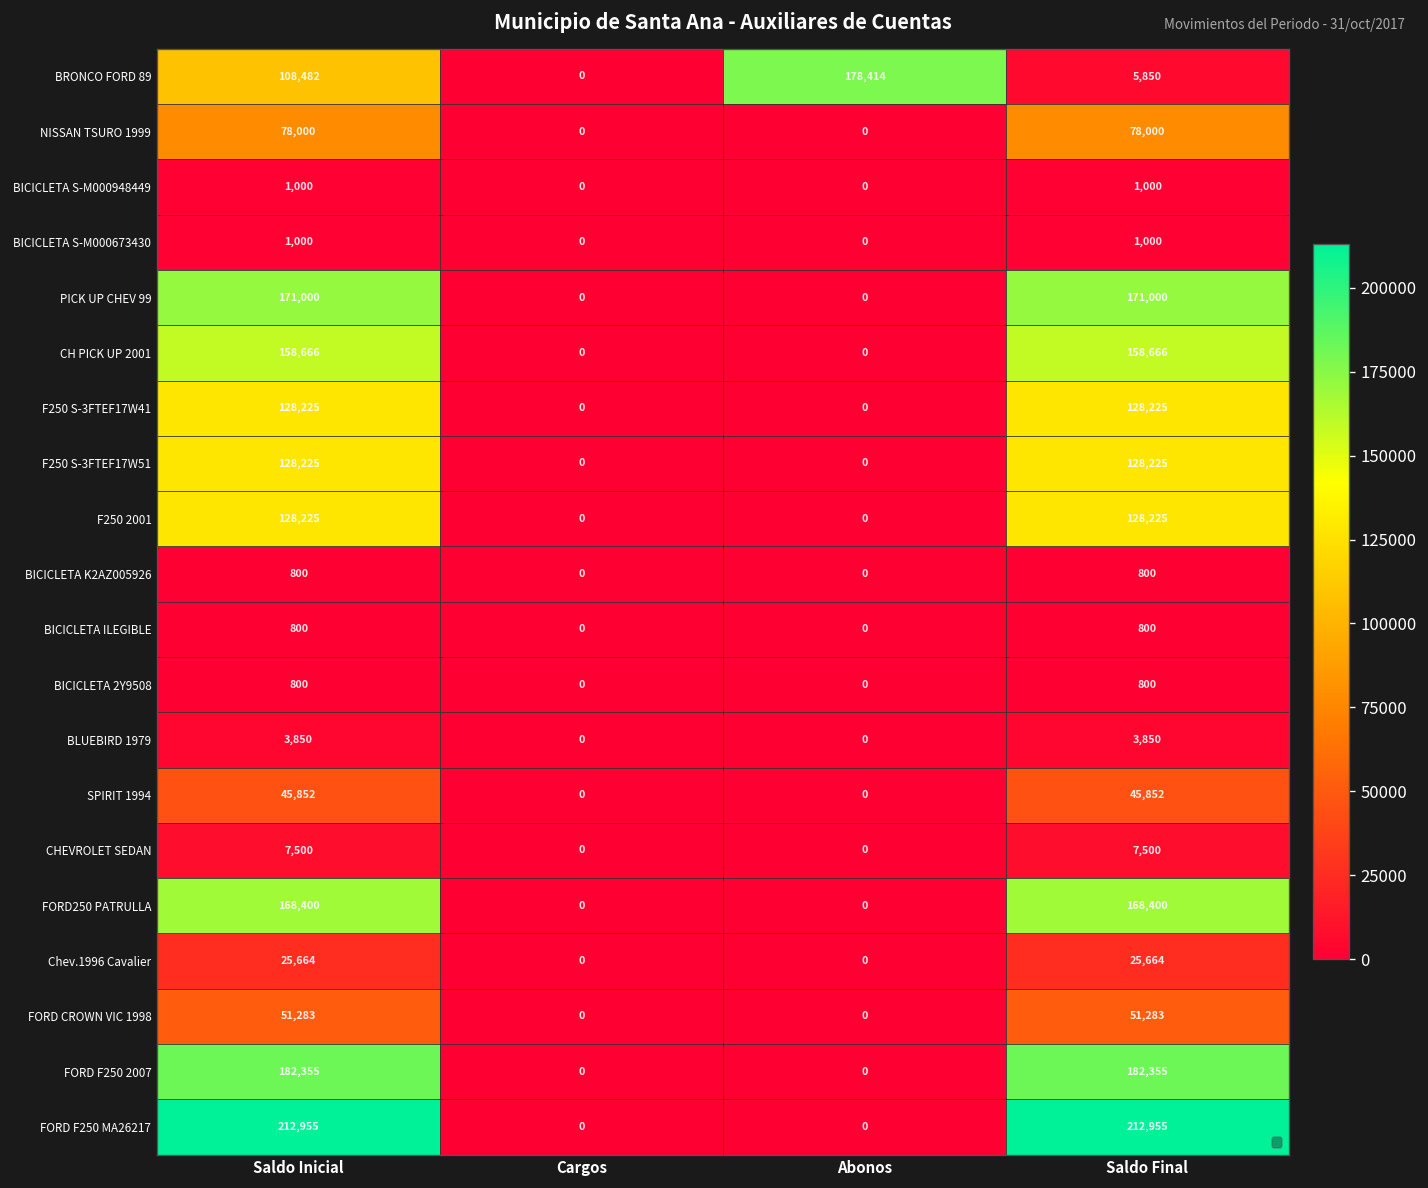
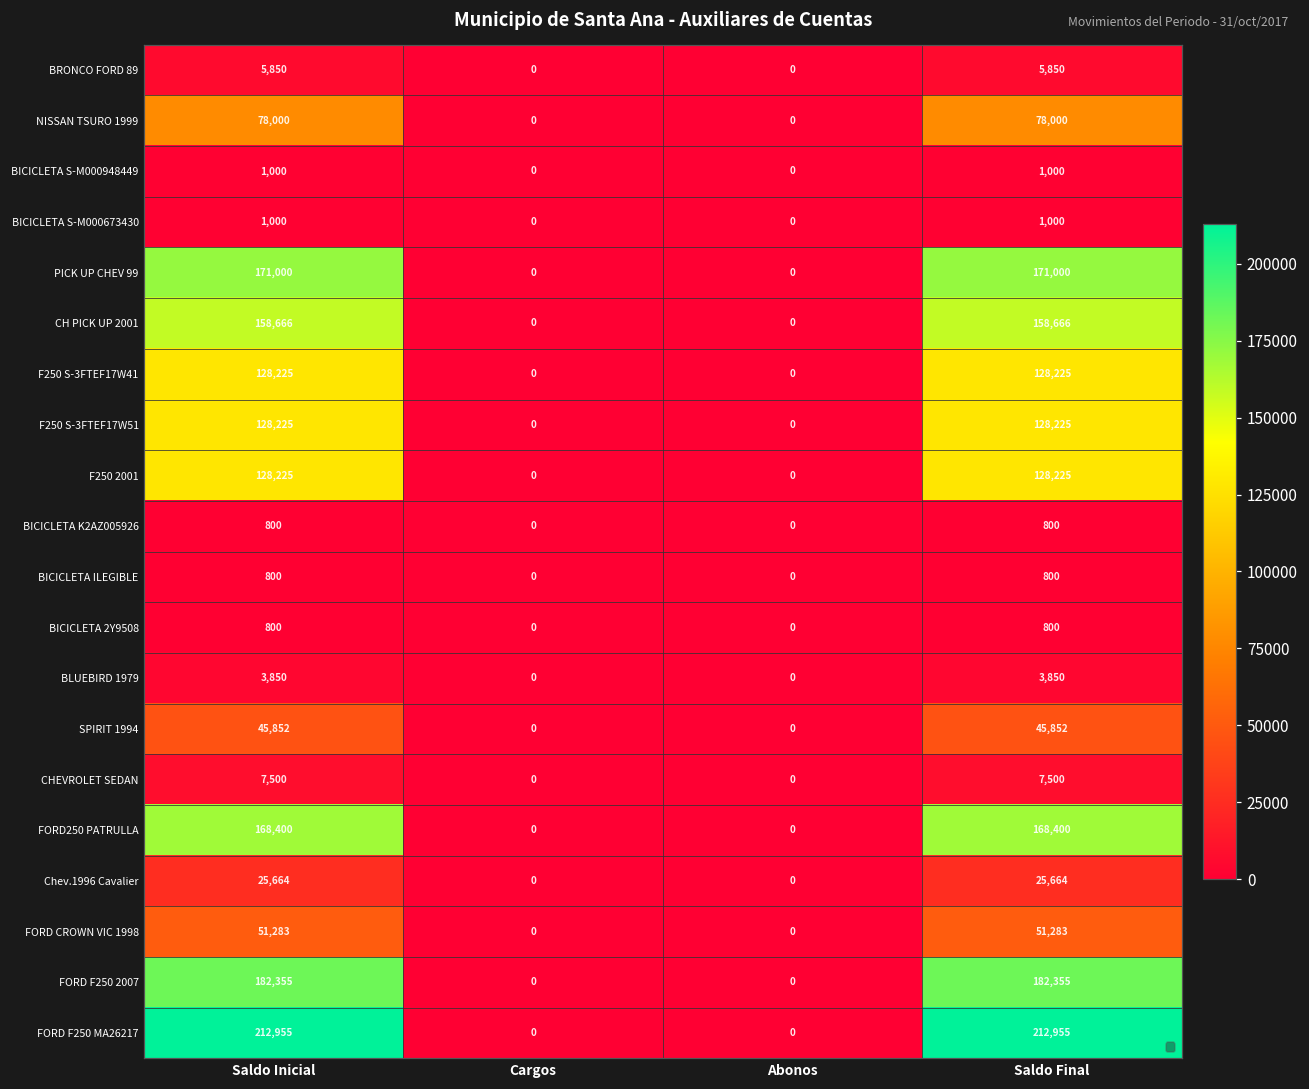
BRONCO FORD 89, Saldo Inicial: 108,482 -> 5,850
BRONCO FORD 89, Abonos: 178,414 -> 0
